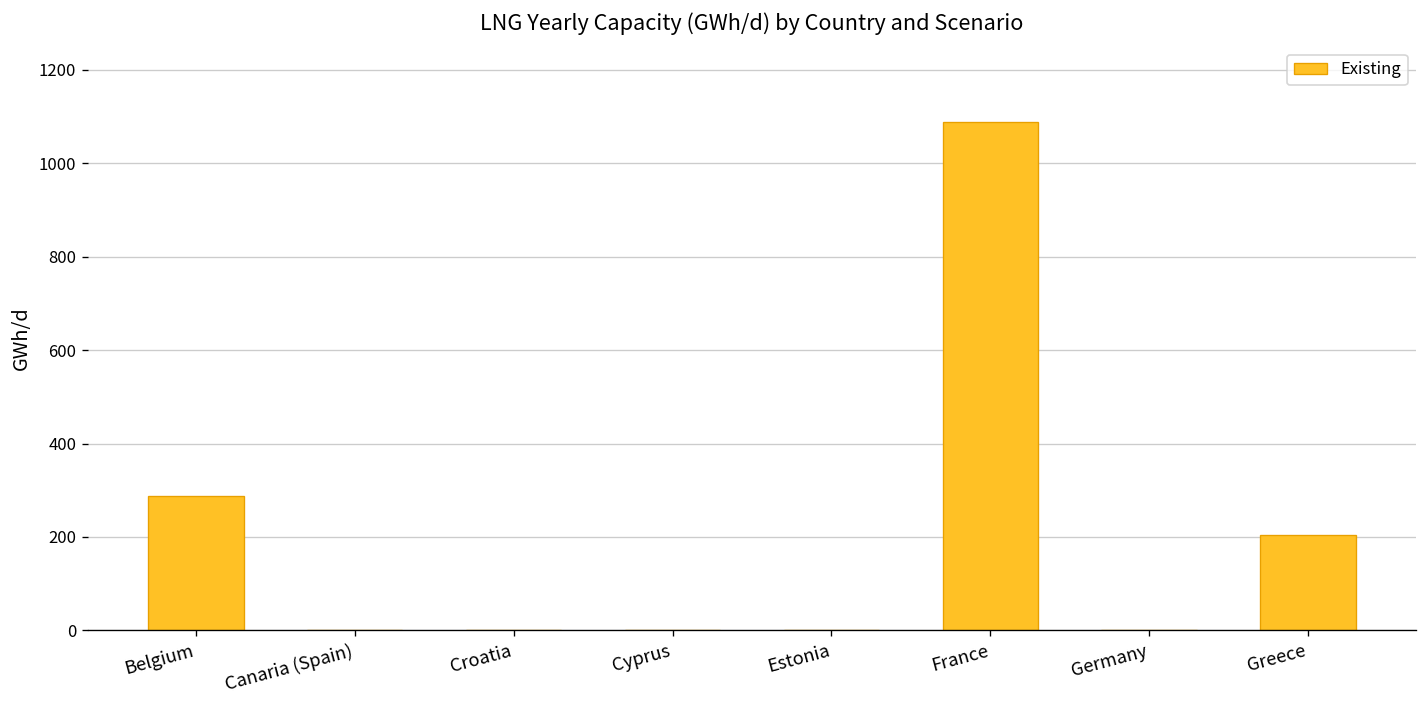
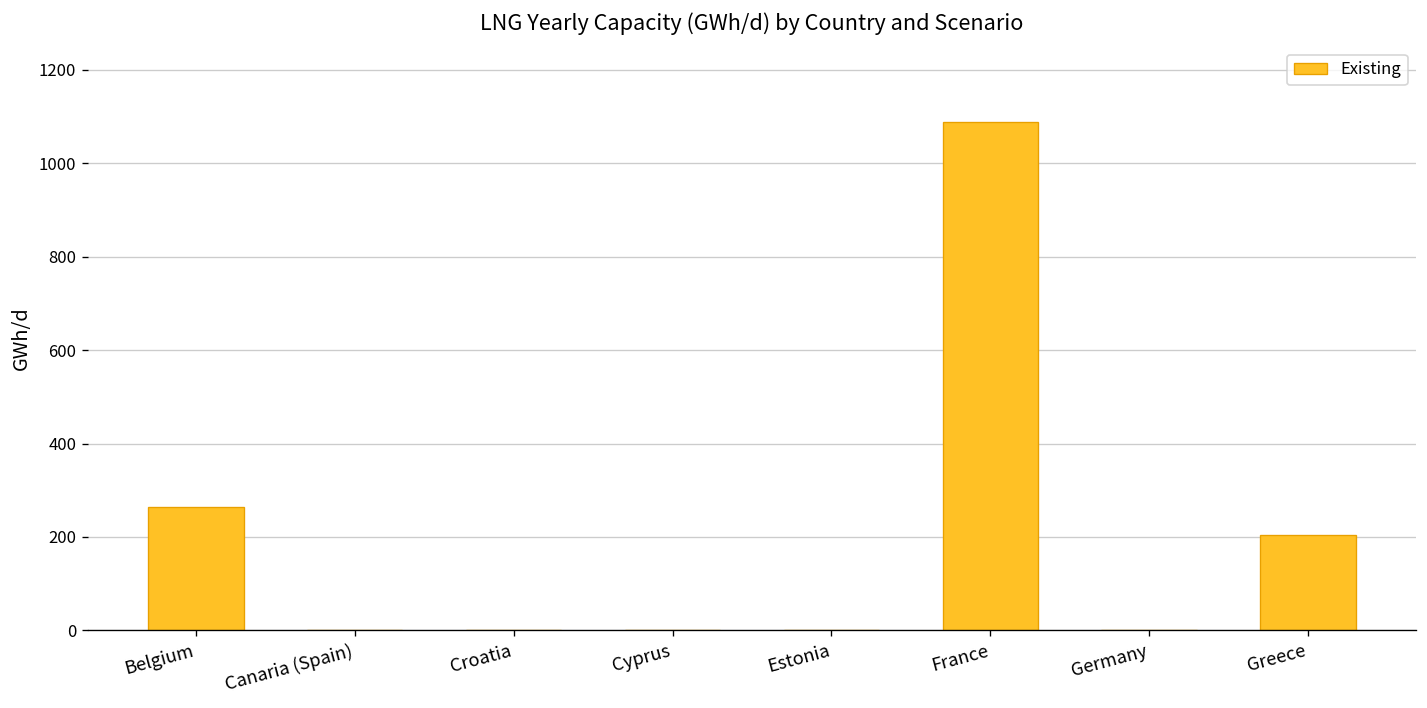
Belgium: 290 -> 260
